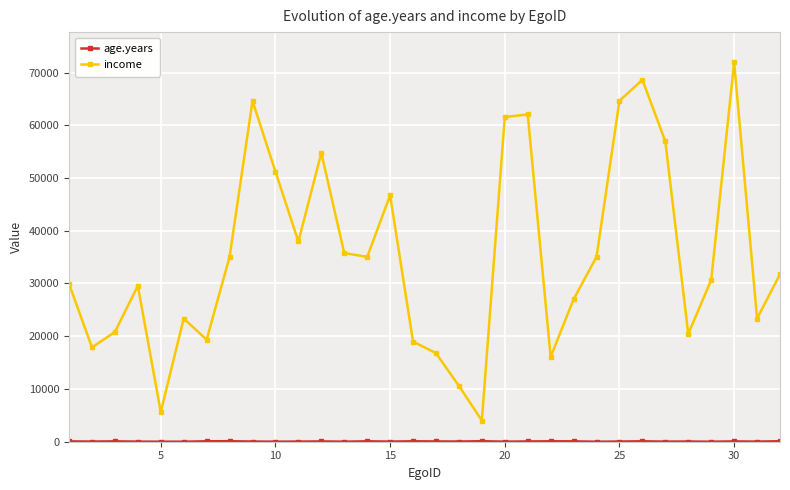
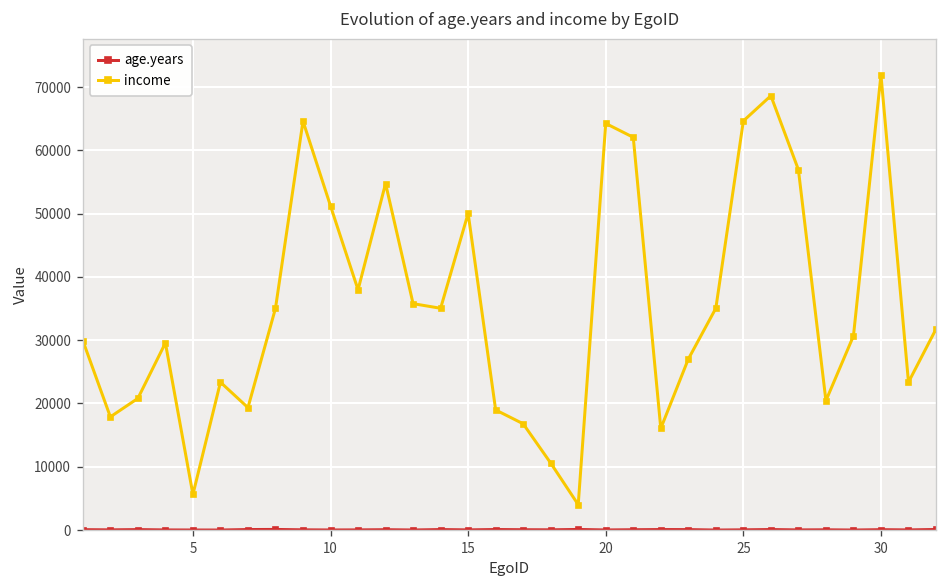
income, 15: 47000 -> 50000
income, 20: 62000 -> 64000
